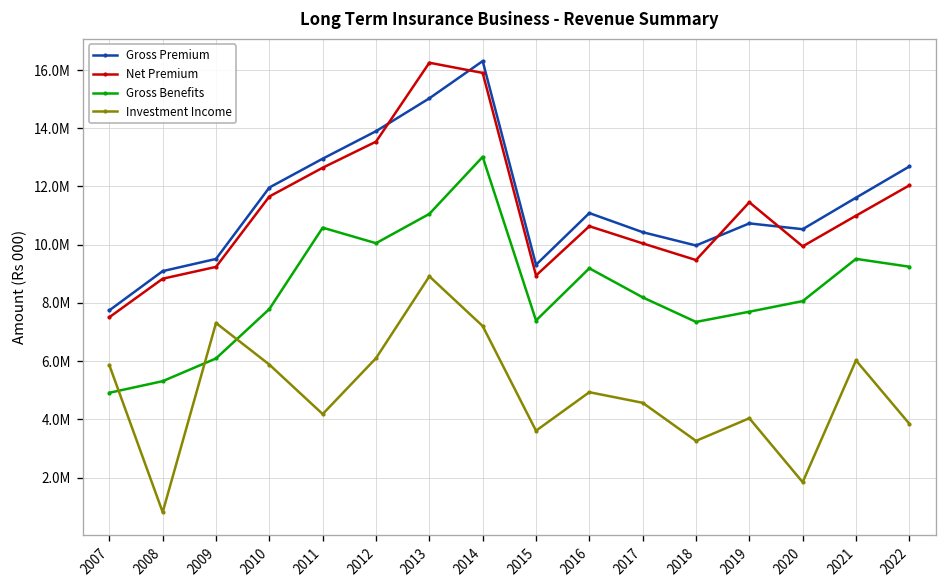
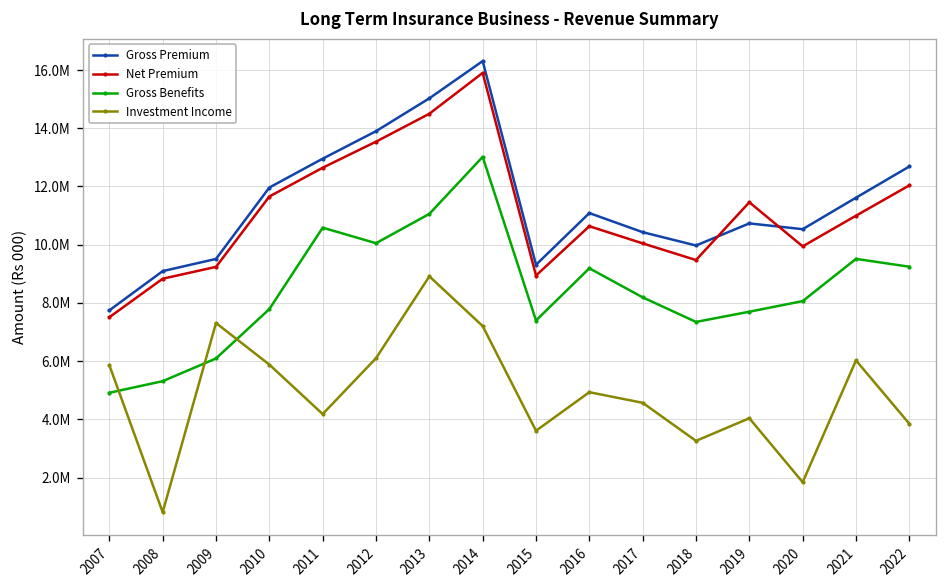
Net Premium, 2013: 16300000 -> 14500000
